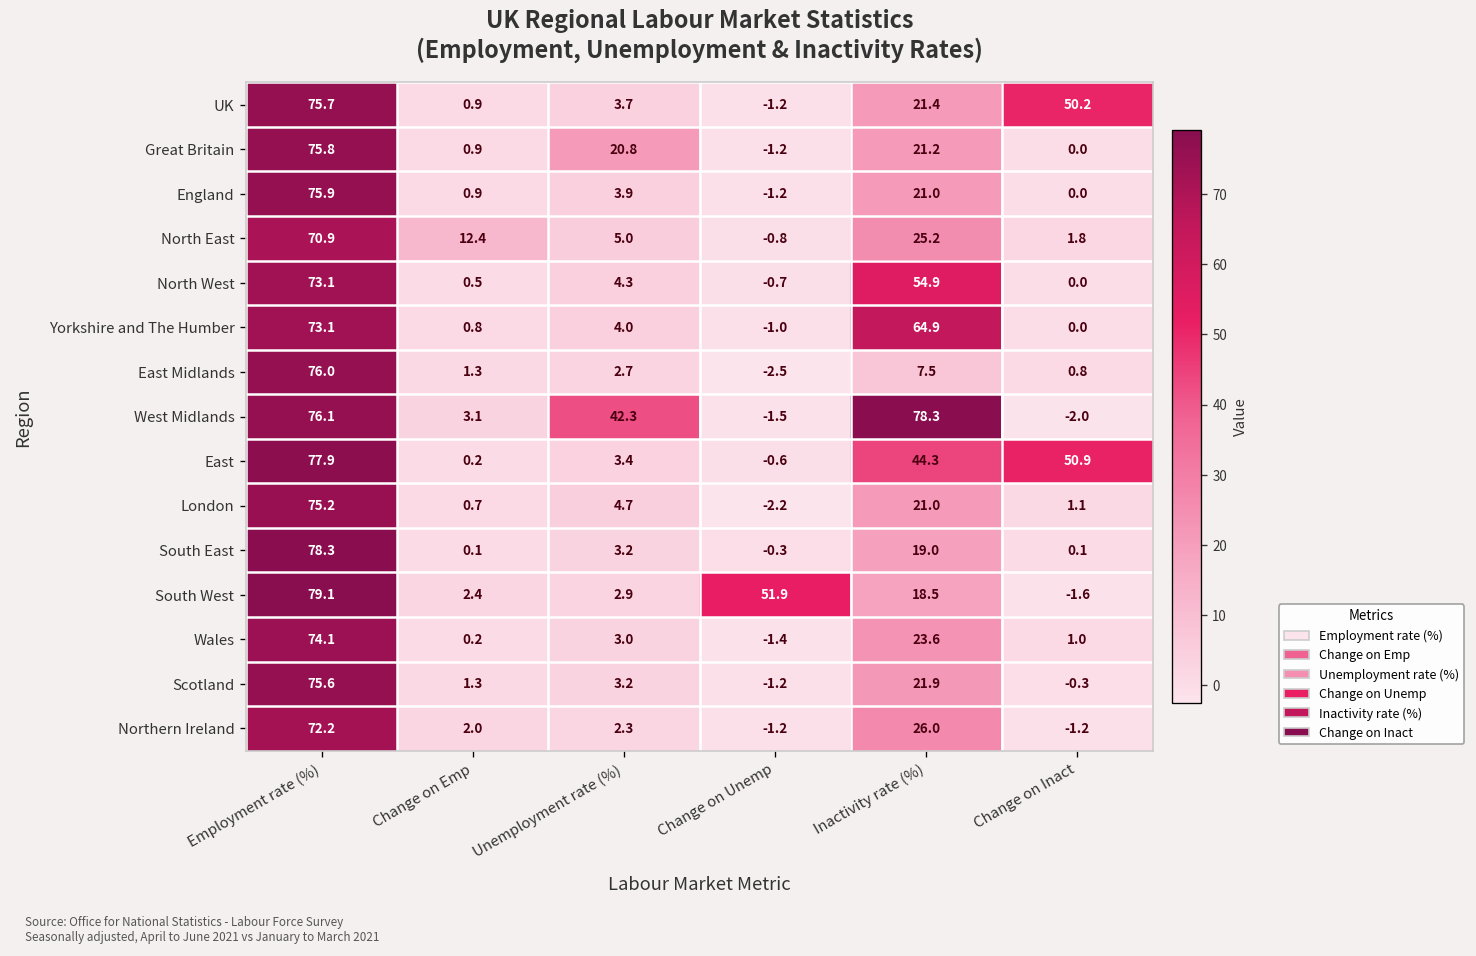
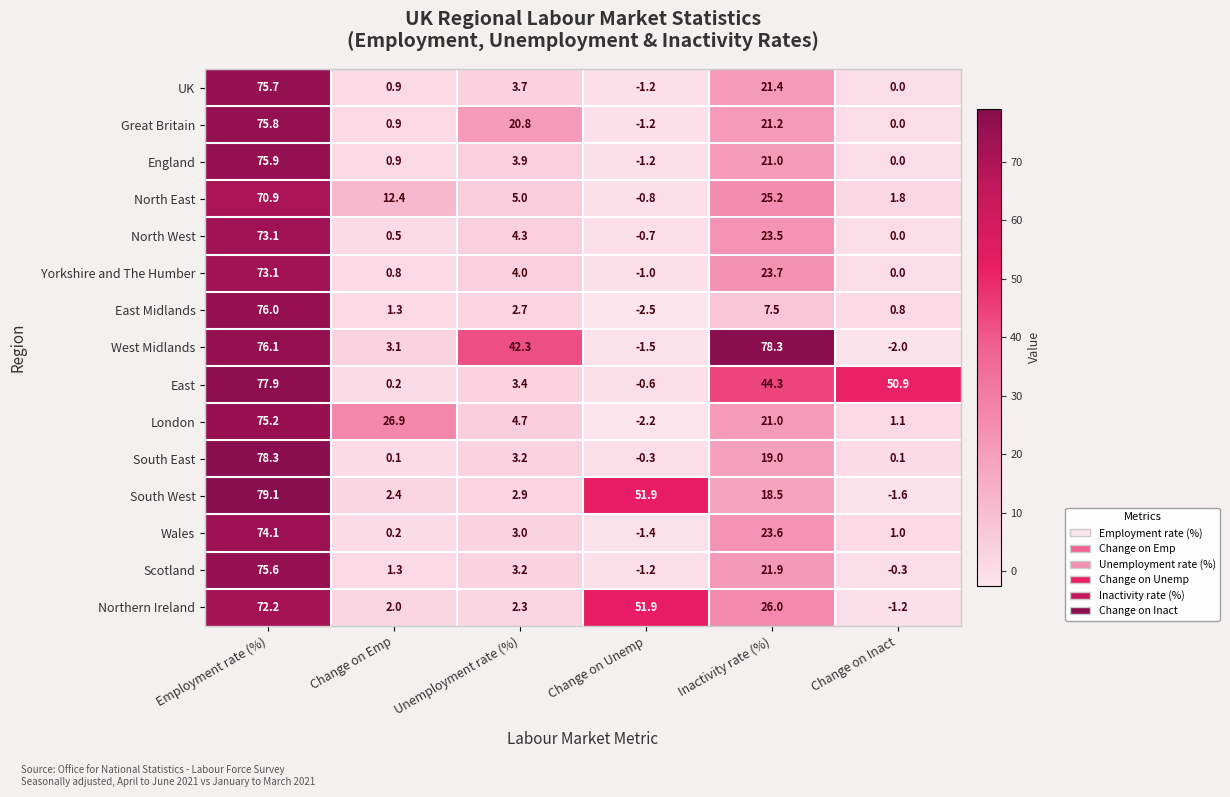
UK, Change on Inact: 50.2 -> 0.0
North West, Inactivity rate (%): 54.9 -> 23.5
Yorkshire and The Humber, Inactivity rate (%): 64.9 -> 23.7
London, Change on Emp: 0.7 -> 26.9
Northern Ireland, Change on Unemp: -1.2 -> 51.9
